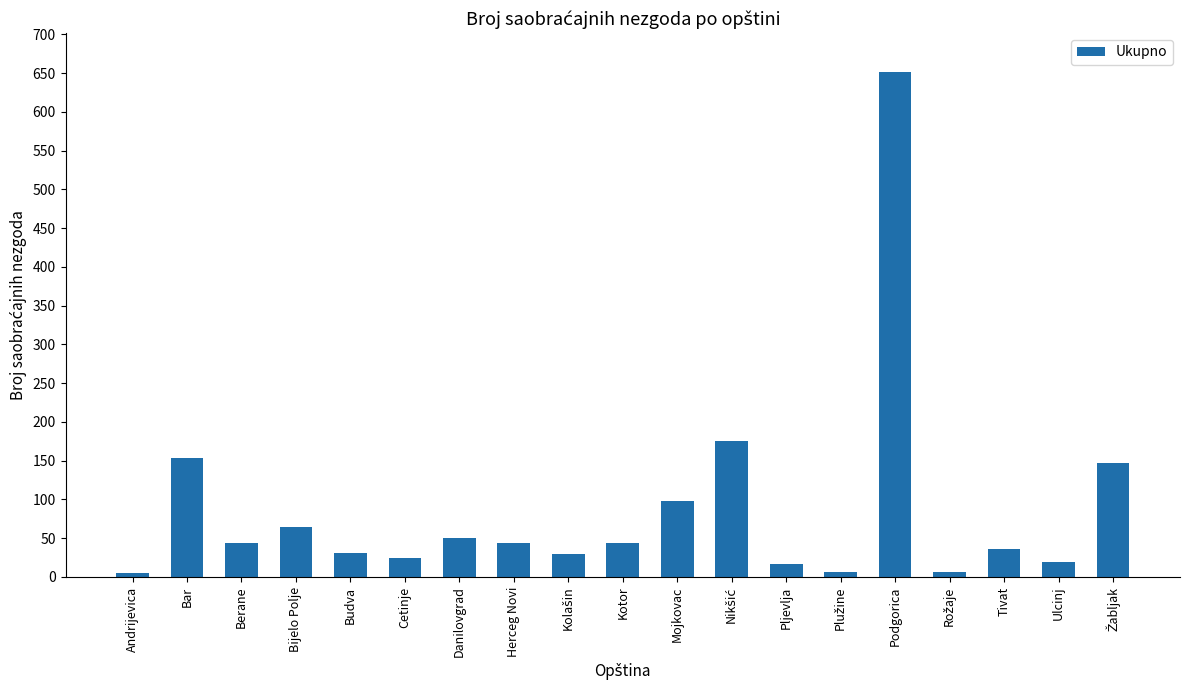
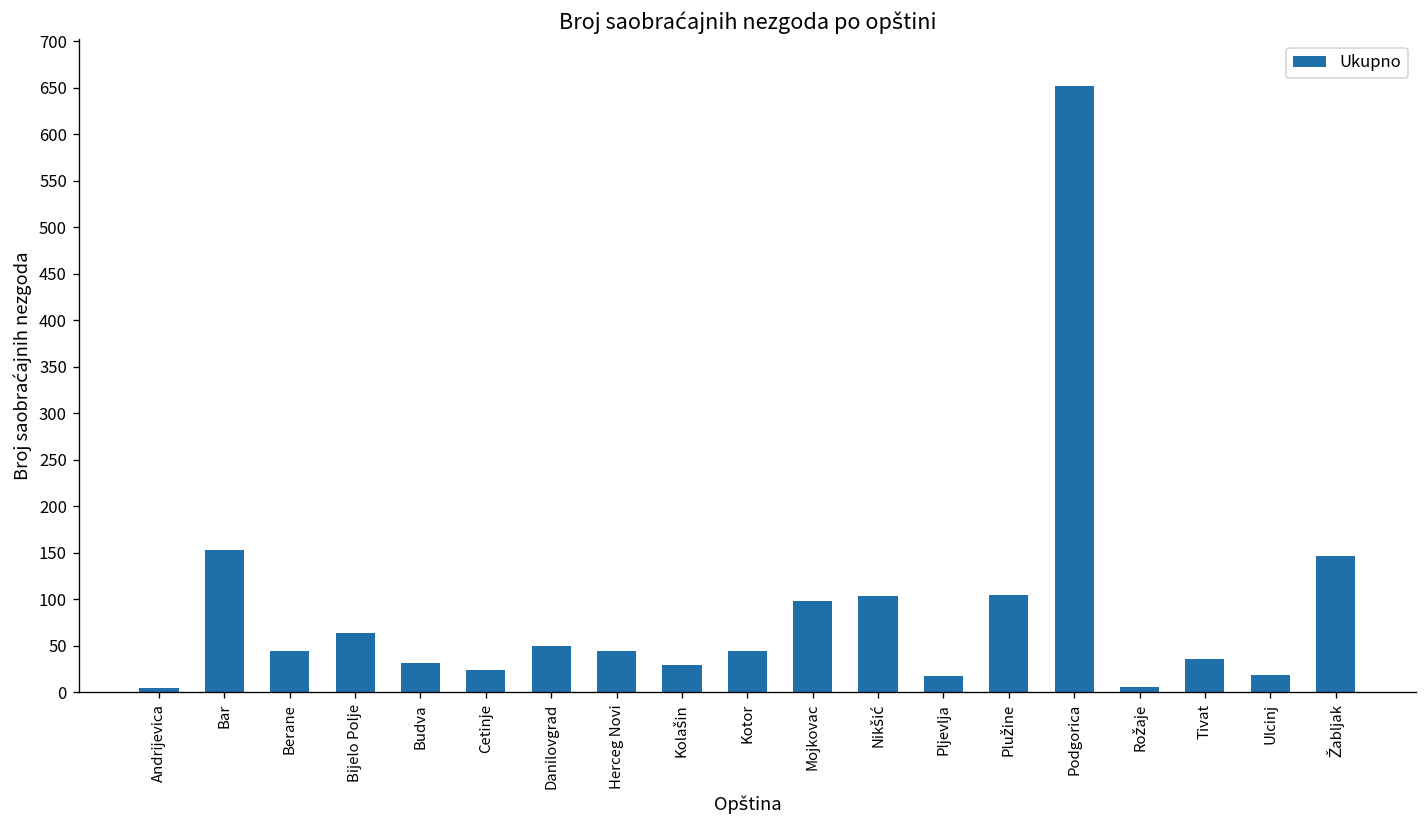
Nikšić: 180 -> 100
Plužine: 10 -> 110
